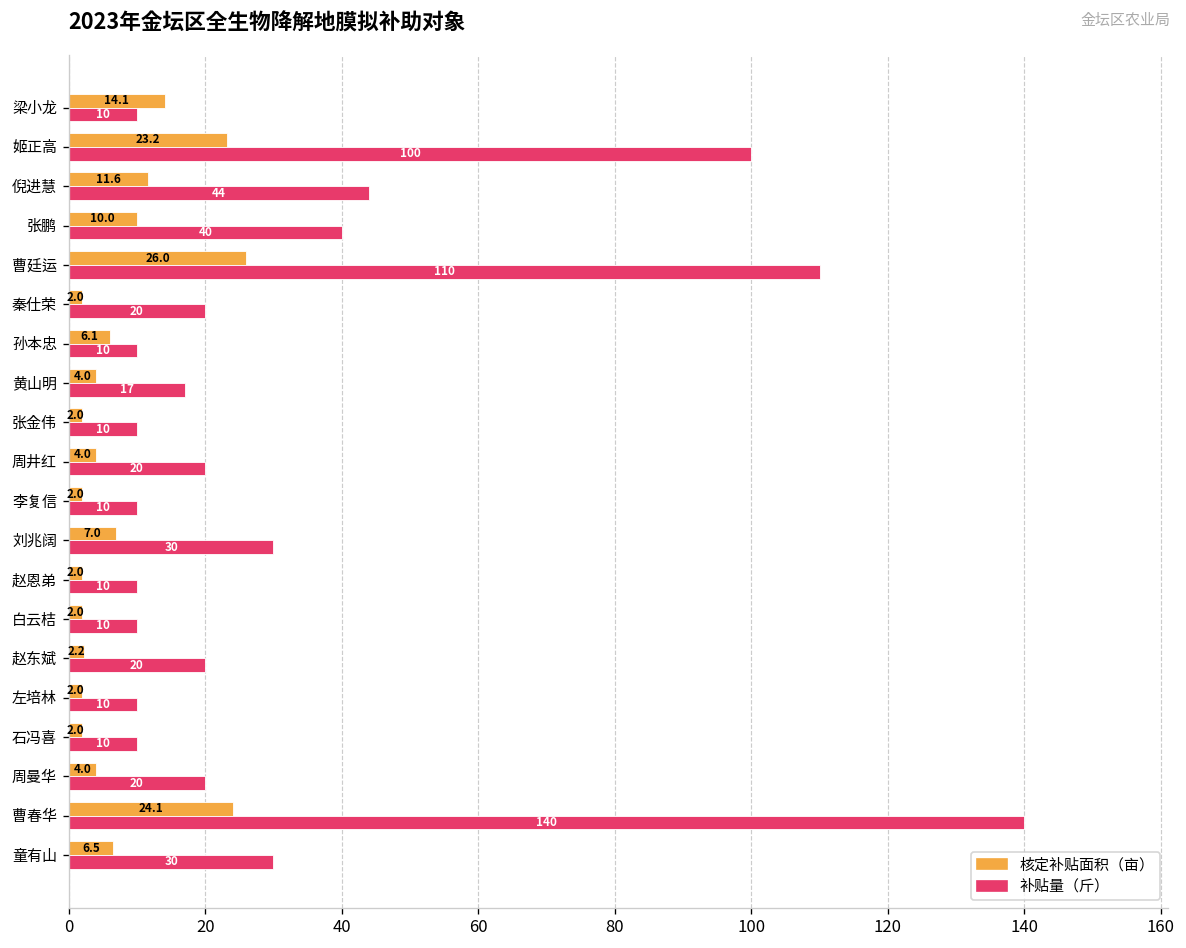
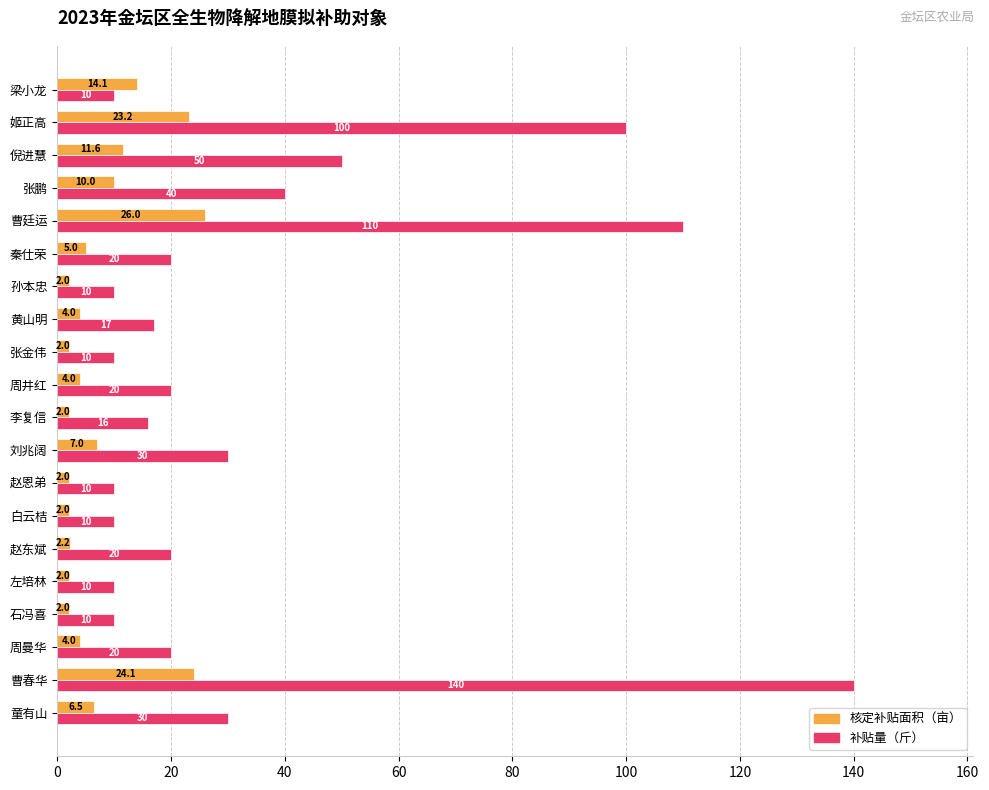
补贴量（斤）, 倪进慧: 44 -> 50
核定补贴面积（亩）, 秦仕荣: 2.0 -> 5.0
核定补贴面积（亩）, 孙本忠: 6.1 -> 2.0
补贴量（斤）, 李复信: 10 -> 16
